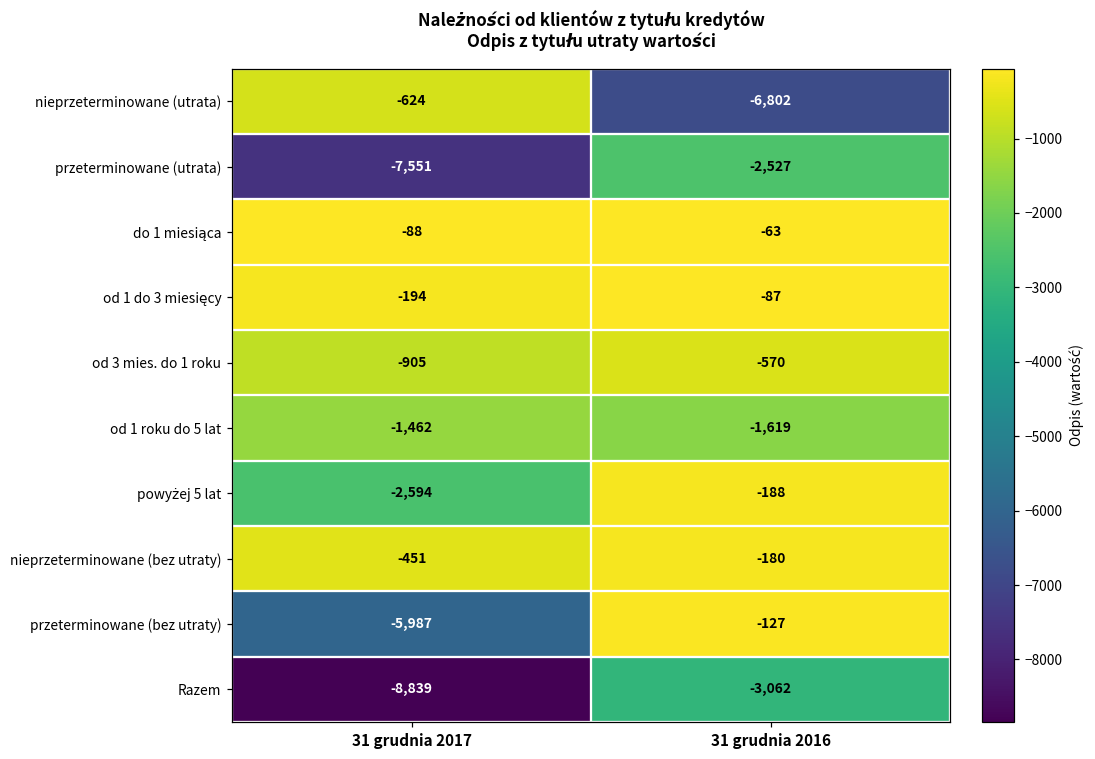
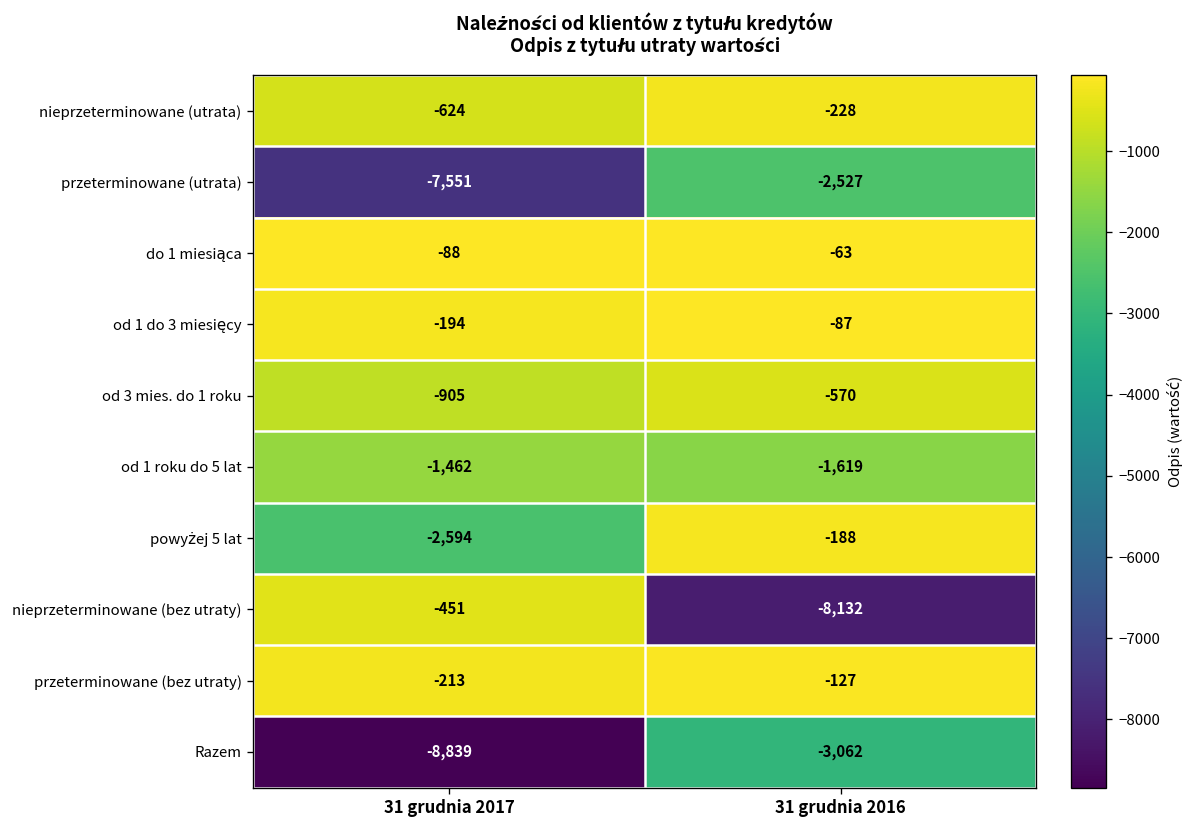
nieprzeterminowane (utrata), 31 grudnia 2016: -6,802 -> -228
nieprzeterminowane (bez utraty), 31 grudnia 2016: -180 -> -8,132
przeterminowane (bez utraty), 31 grudnia 2017: -5,987 -> -213
